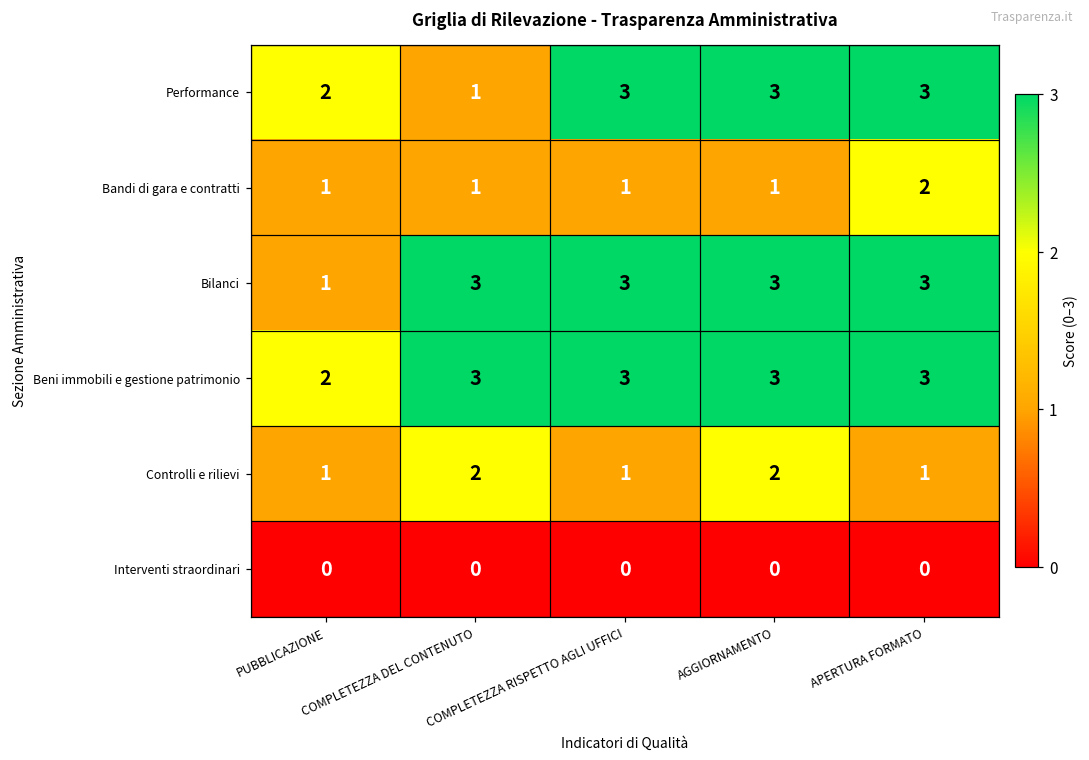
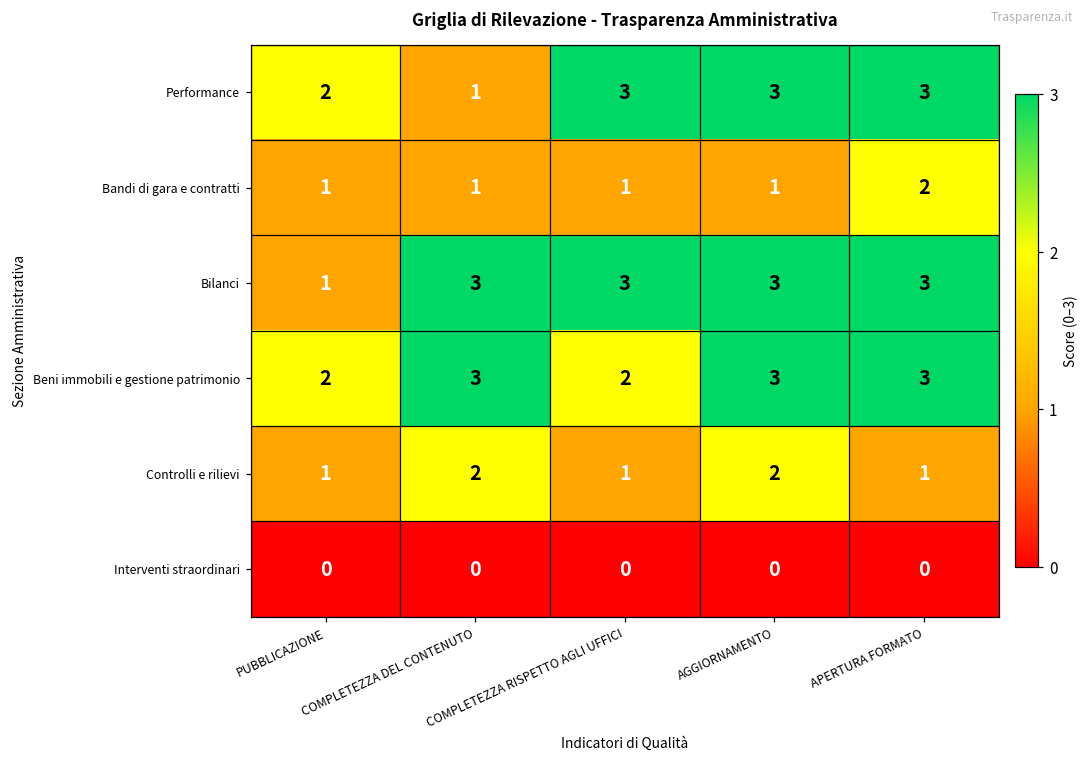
Beni immobili e gestione patrimonio, COMPLETEZZA RISPETTO AGLI UFFICI: 3 -> 2
